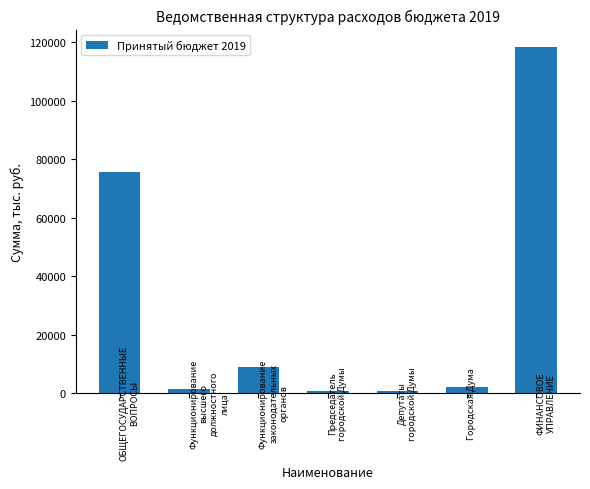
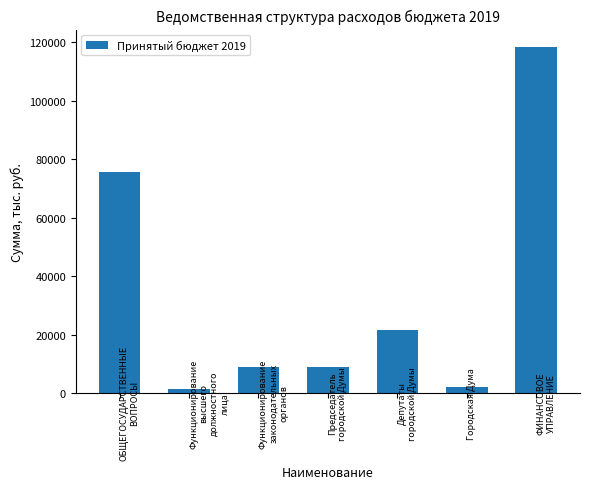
Председатель городской Думы: 1000 -> 9000
Депутаты городской Думы: 1000 -> 22000
